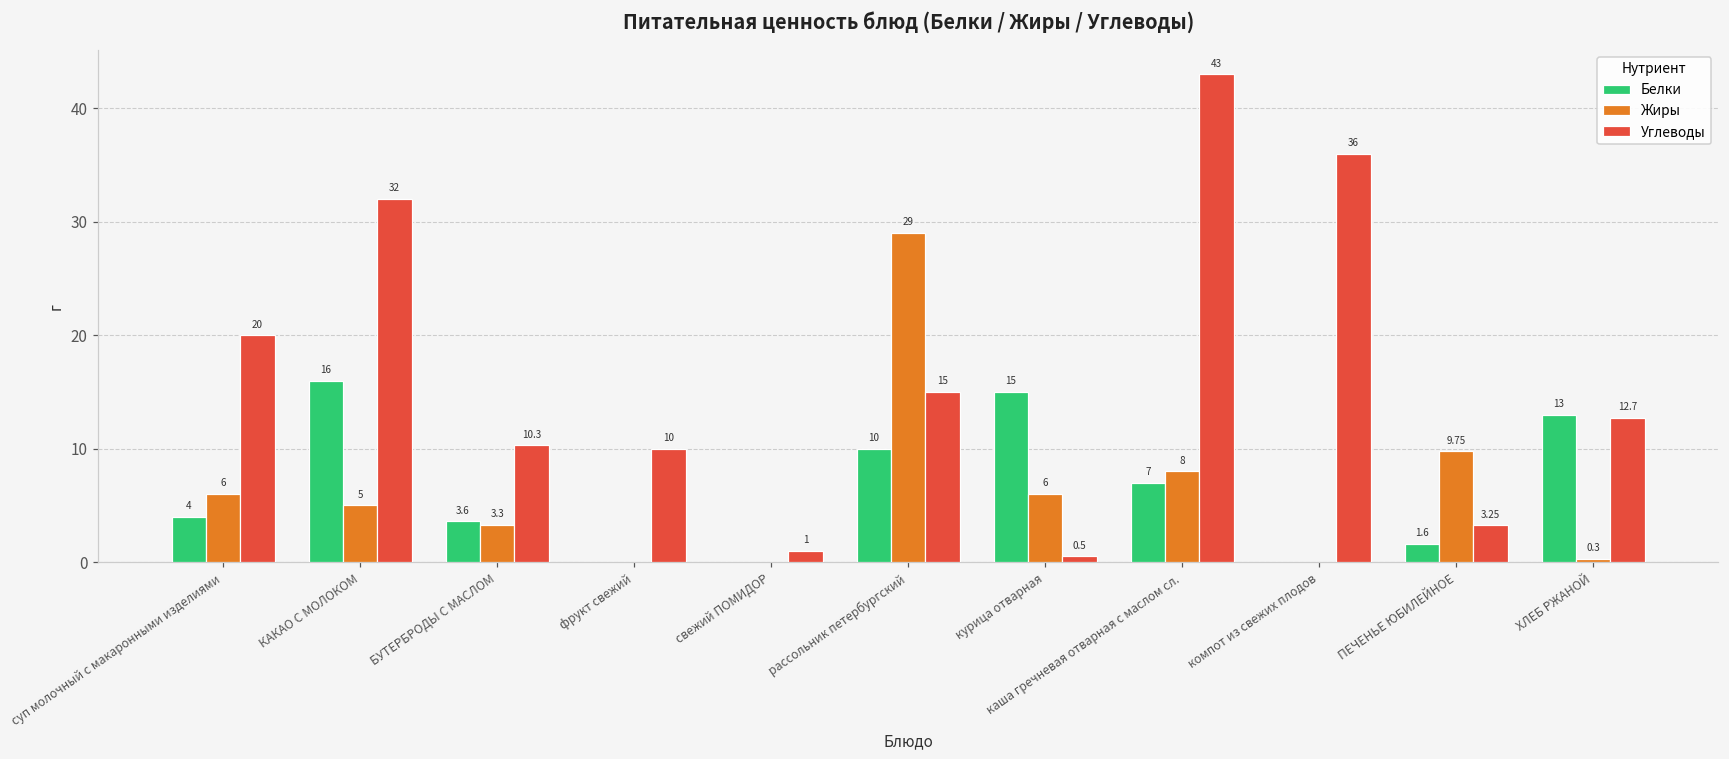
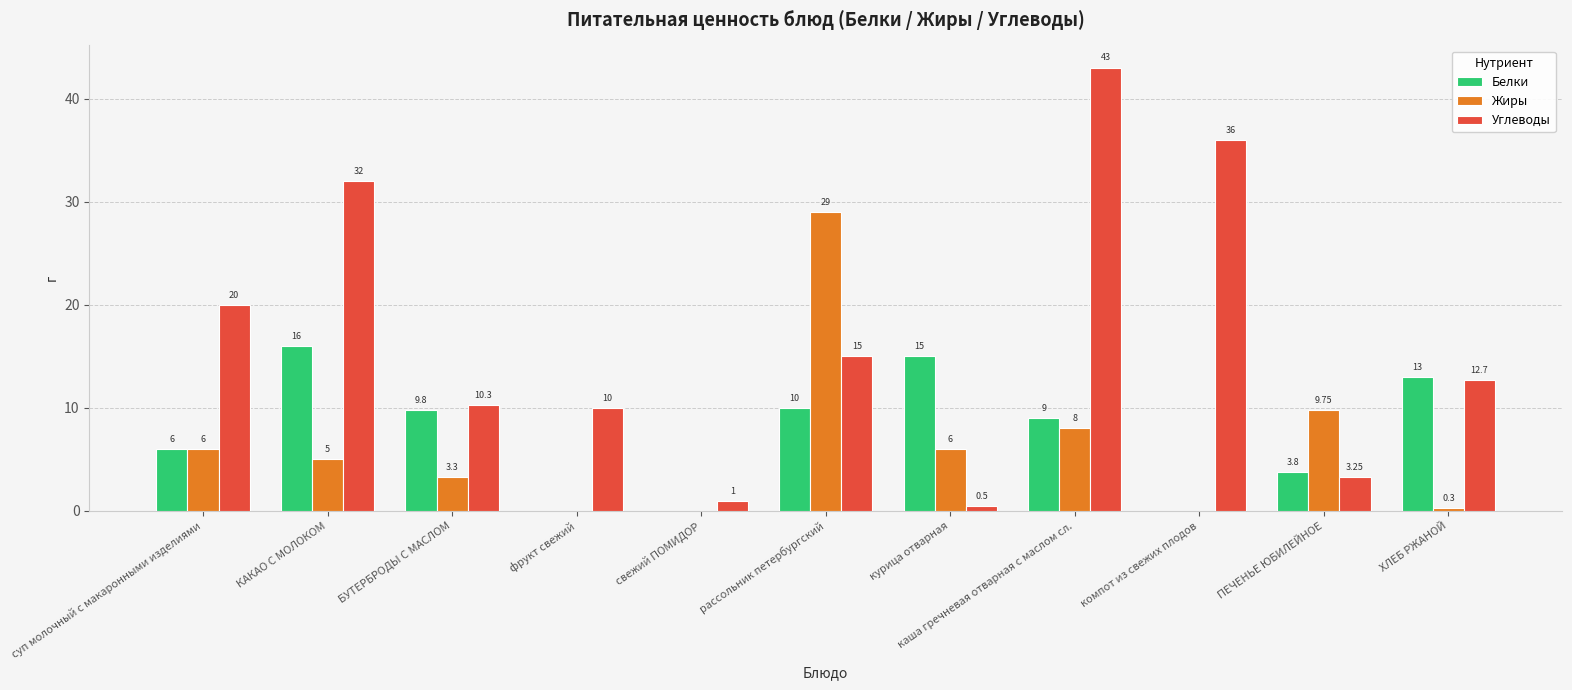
Белки, суп молочный с макаронными изделиями: 4 -> 6
Белки, БУТЕРБРОДЫ С МАСЛОМ: 3.6 -> 9.8
Белки, каша гречневая отварная с маслом сл.: 7 -> 9
Белки, ПЕЧЕНЬЕ ЮБИЛЕЙНОЕ: 1.6 -> 3.8
